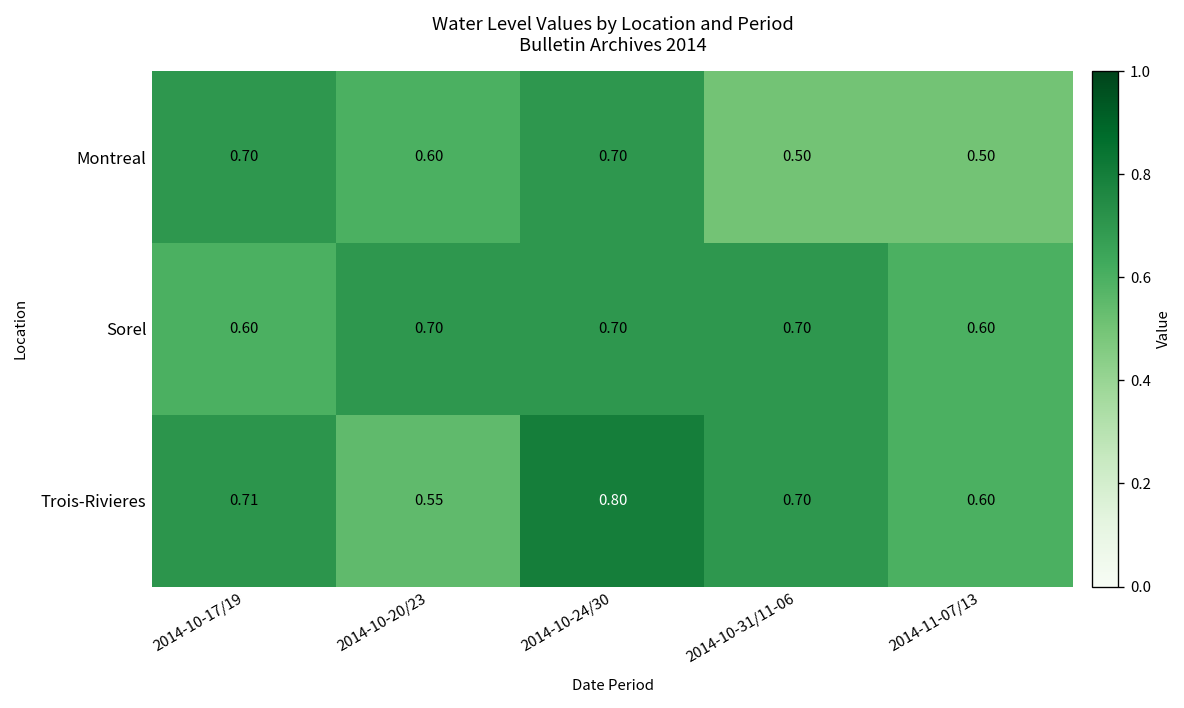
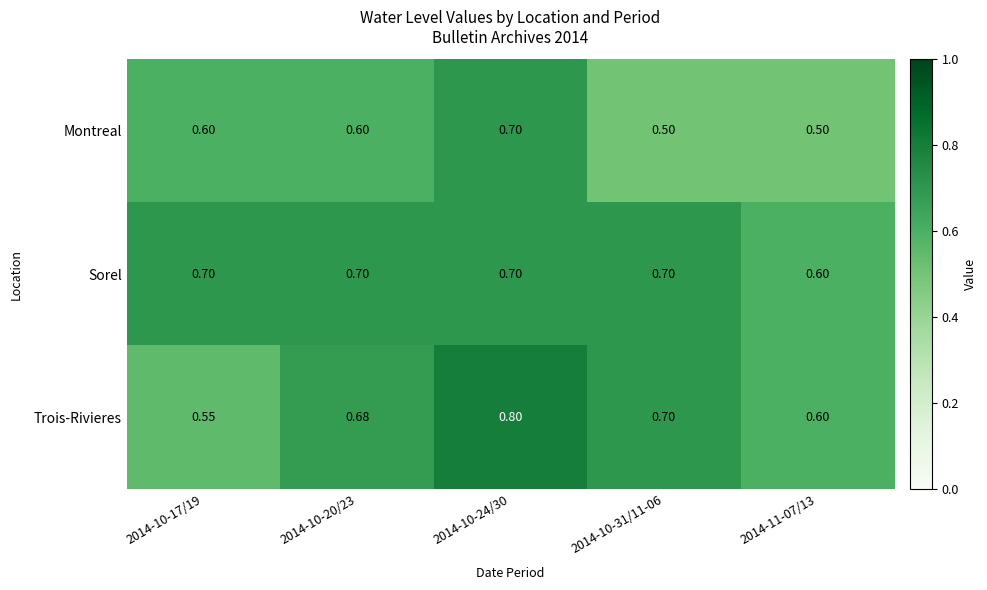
Montreal, 2014-10-17/19: 0.70 -> 0.60
Sorel, 2014-10-17/19: 0.60 -> 0.70
Trois-Rivieres, 2014-10-17/19: 0.71 -> 0.55
Trois-Rivieres, 2014-10-20/23: 0.55 -> 0.68
